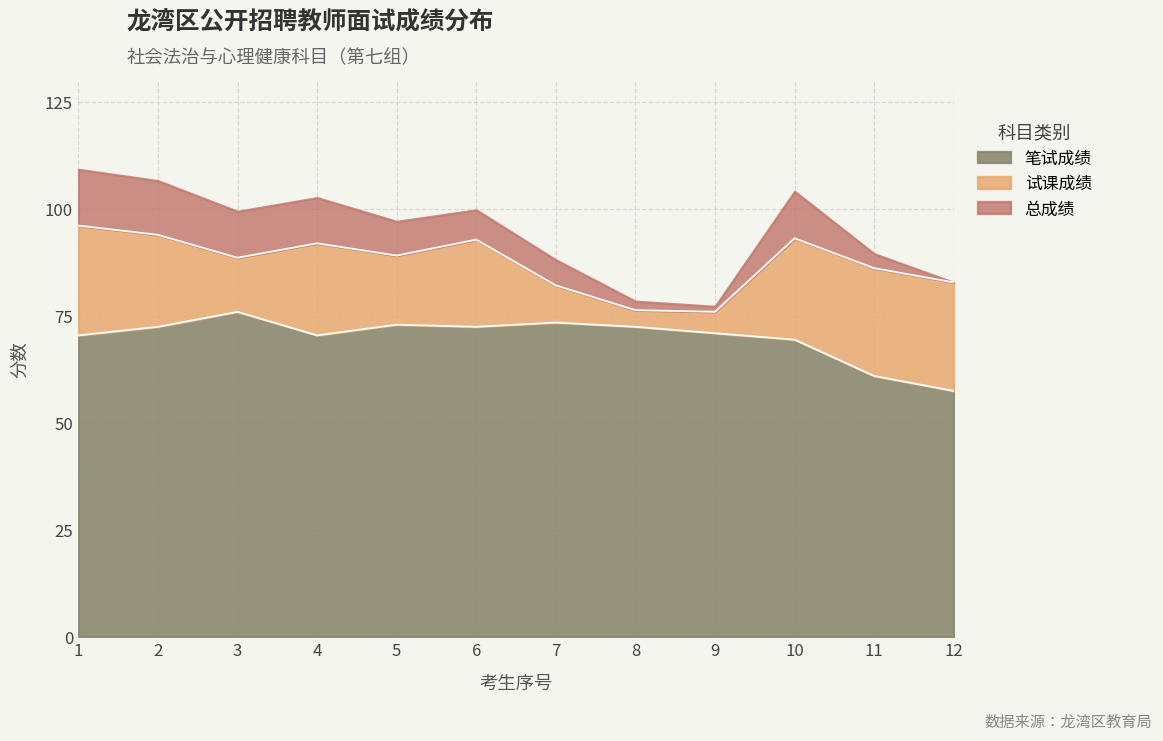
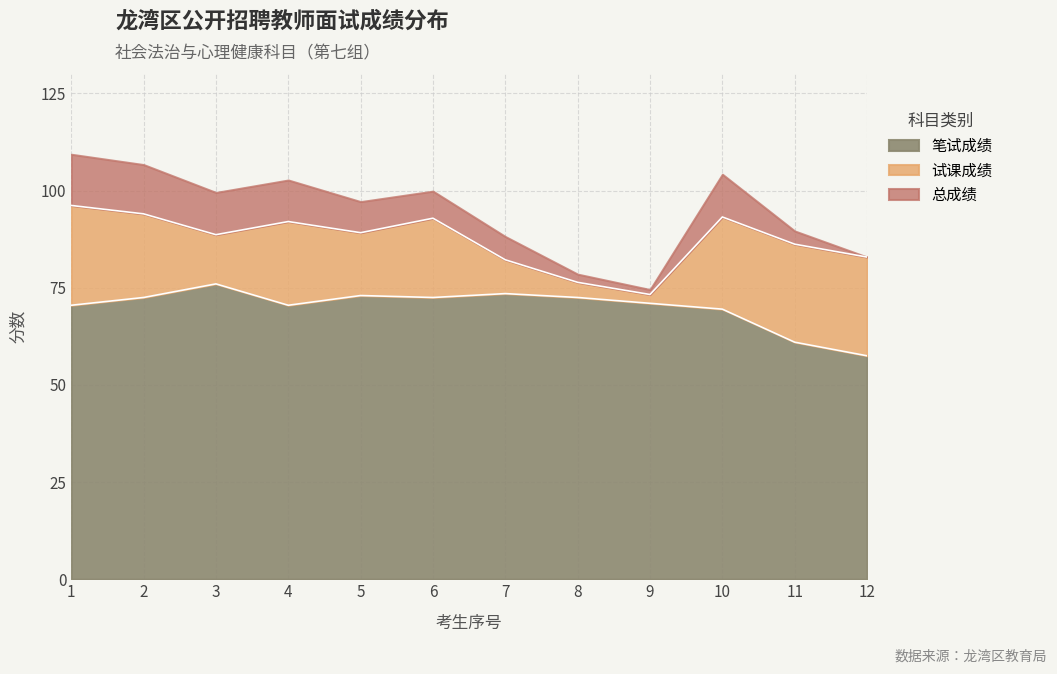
试课成绩, 9: 76 -> 73
